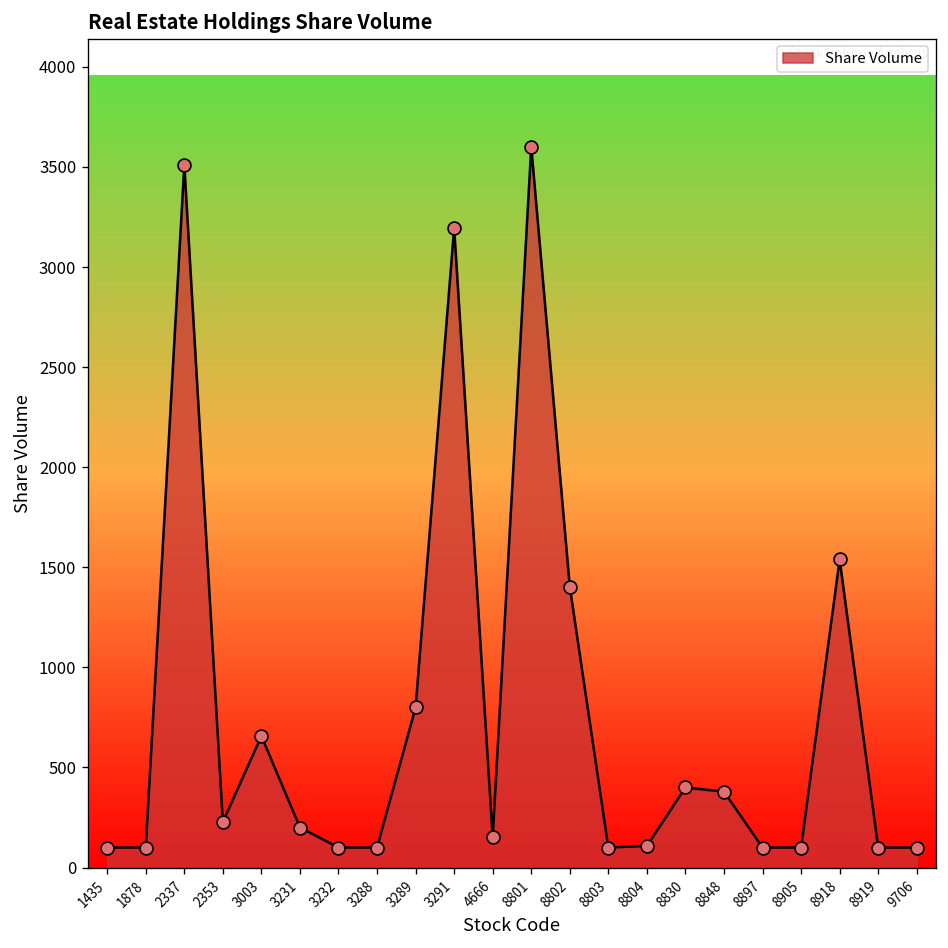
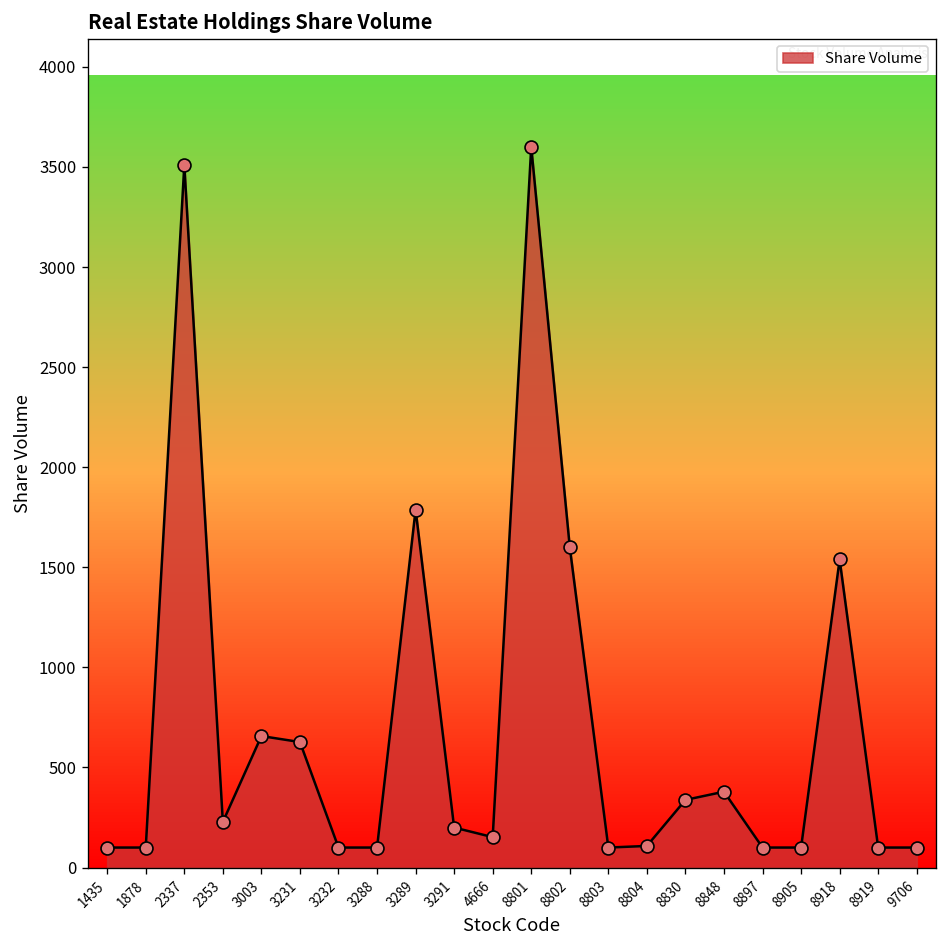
3231: 200 -> 630
3289: 800 -> 1790
3291: 3200 -> 200
8802: 1400 -> 1600
8830: 400 -> 340
